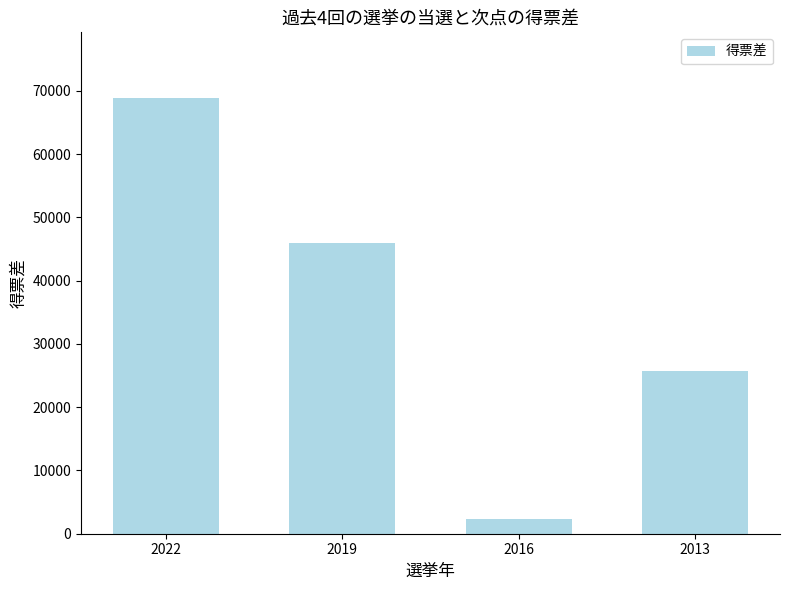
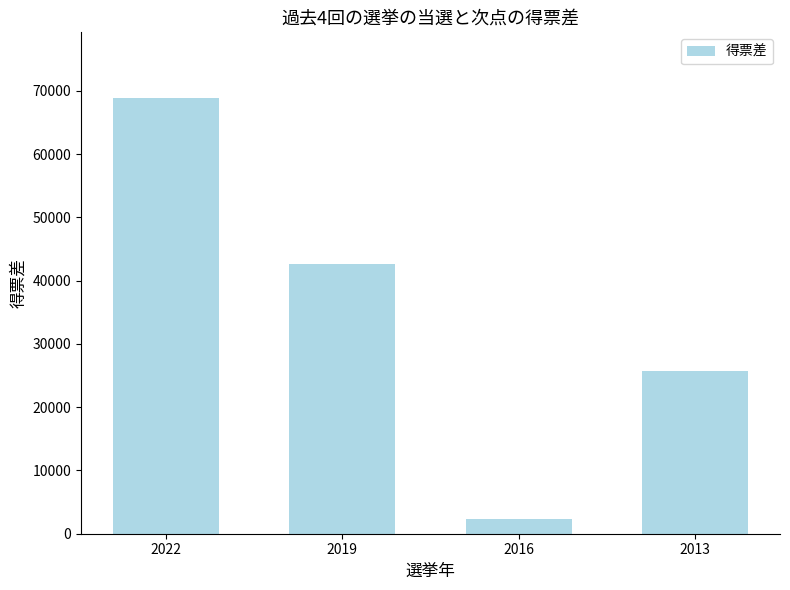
2019: 46000 -> 43000
